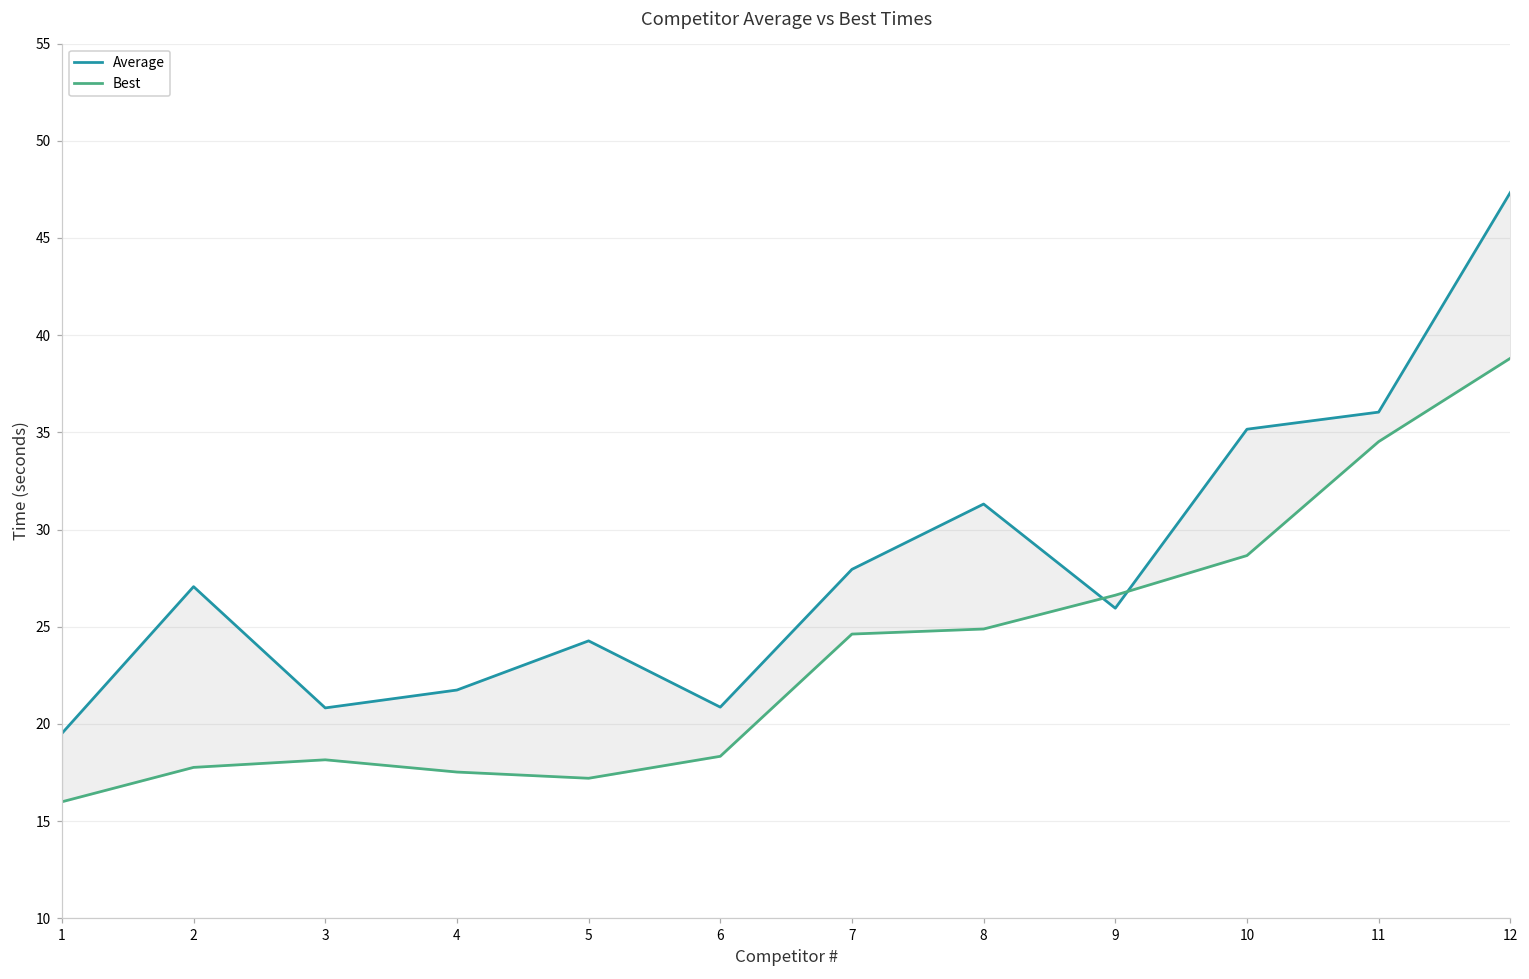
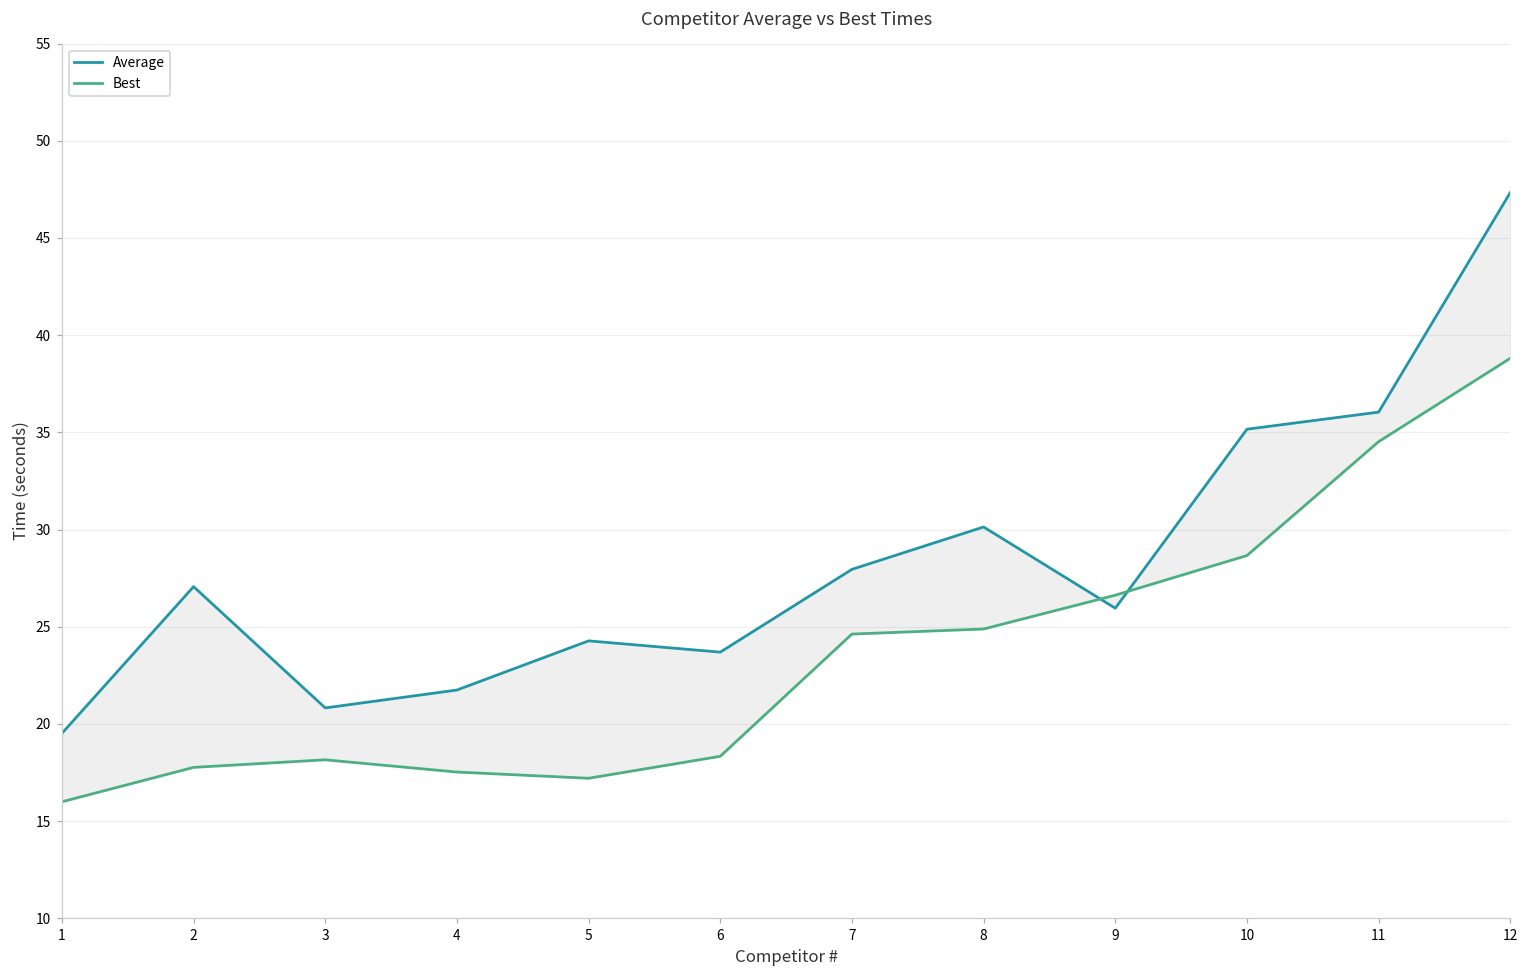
Average, 6: 20.9 -> 23.7
Average, 8: 31.3 -> 30.1
